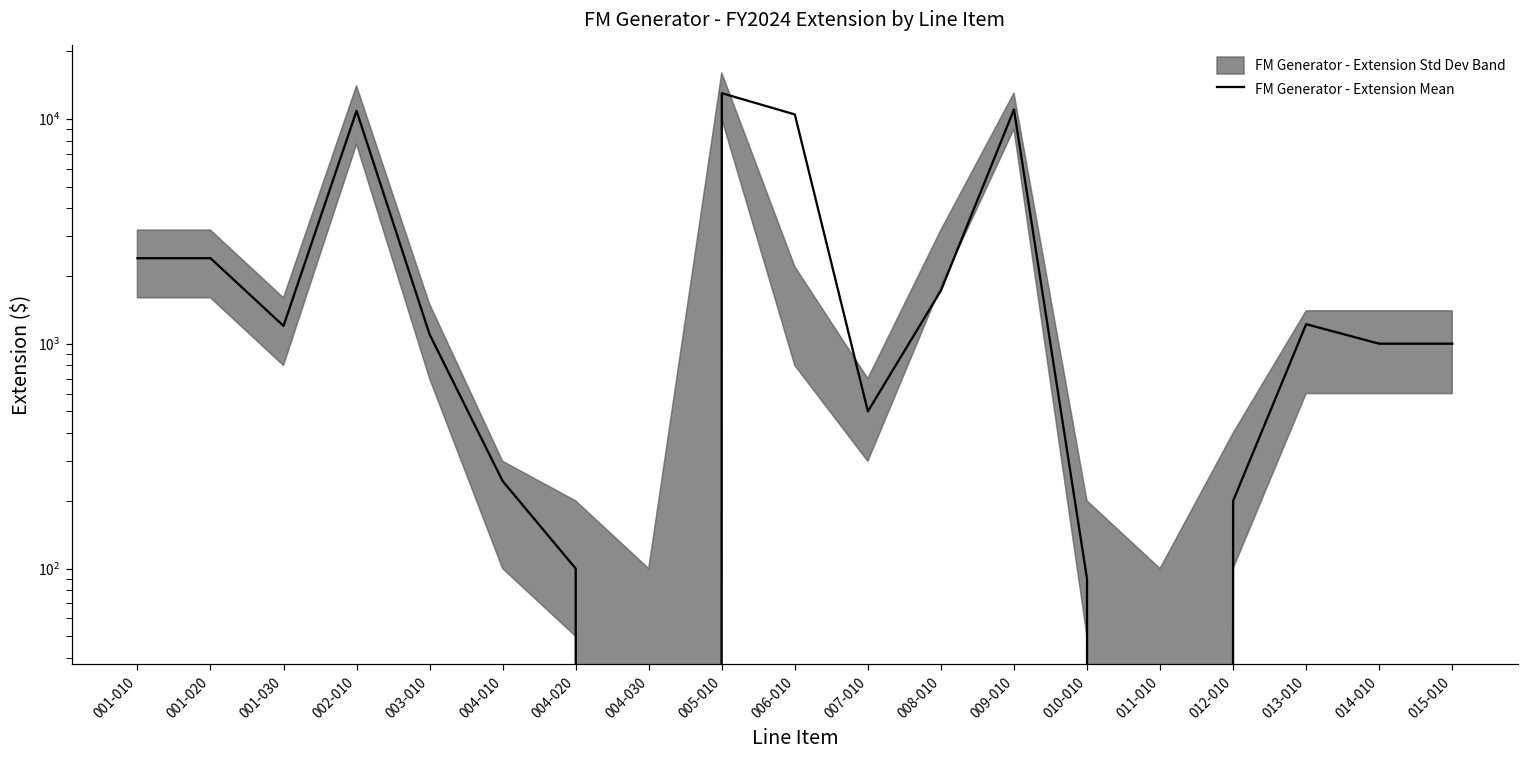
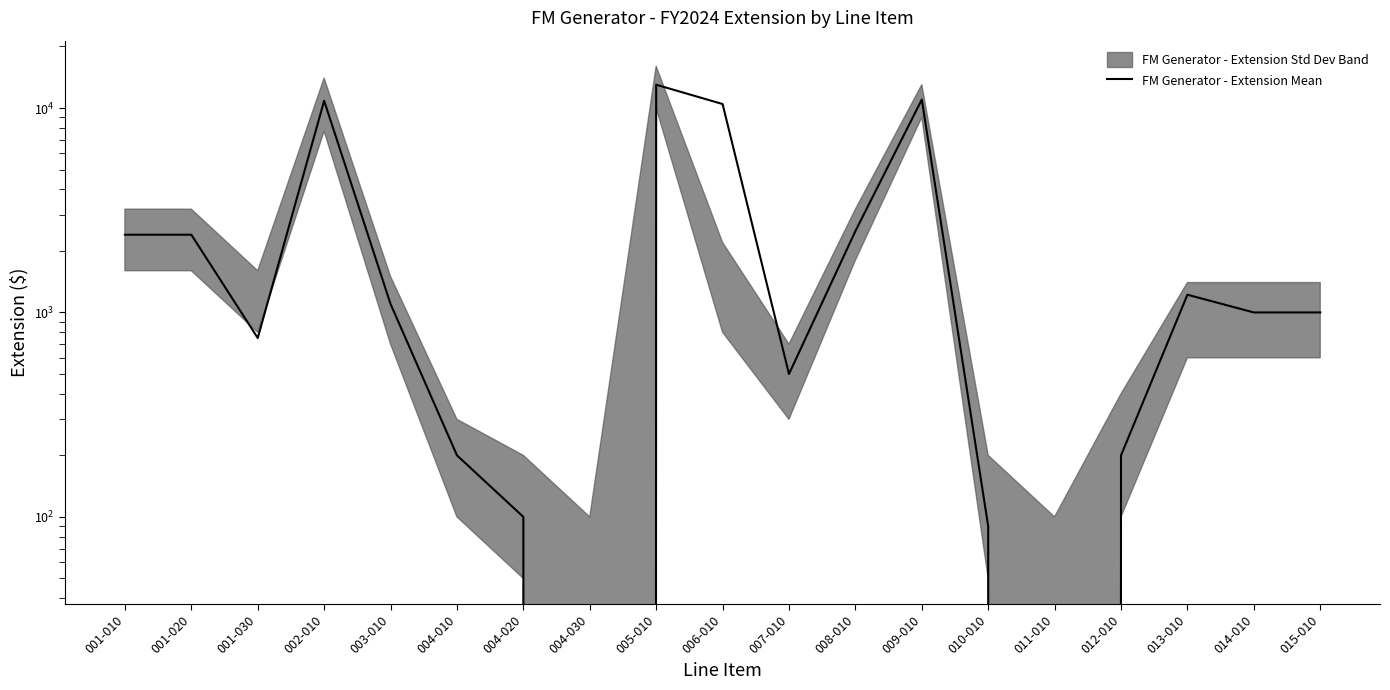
FM Generator - Extension Mean, 001-030: 1200 -> 750
FM Generator - Extension Mean, 004-010: 250 -> 200
FM Generator - Extension Mean, 008-010: 1700 -> 2500
